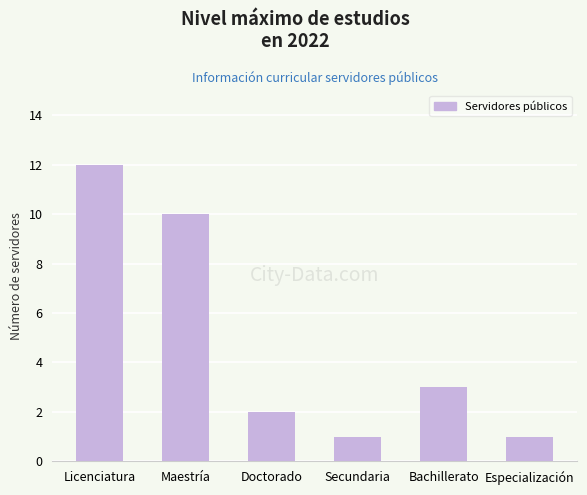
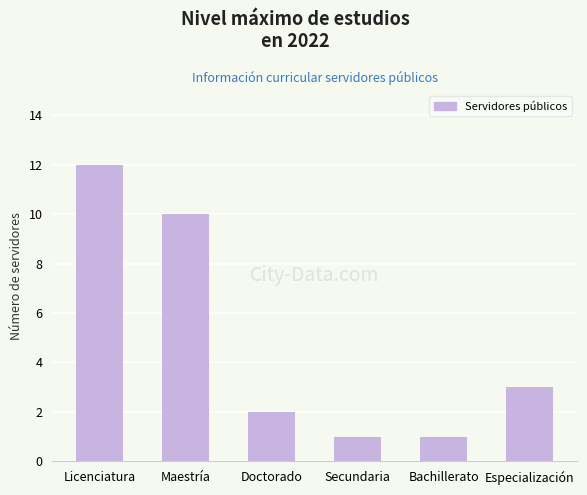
Bachillerato: 3 -> 1
Especialización: 1 -> 3
